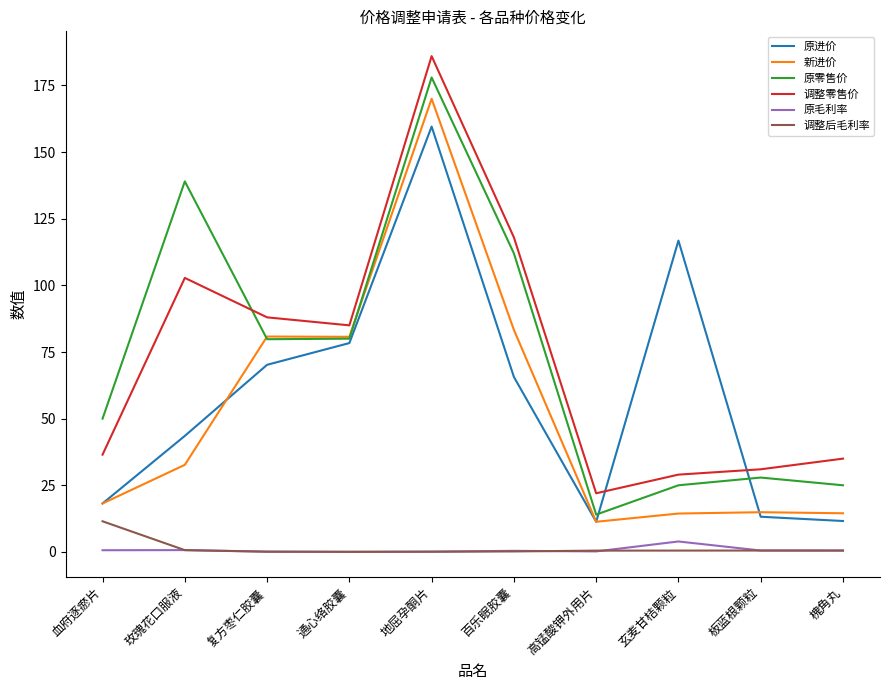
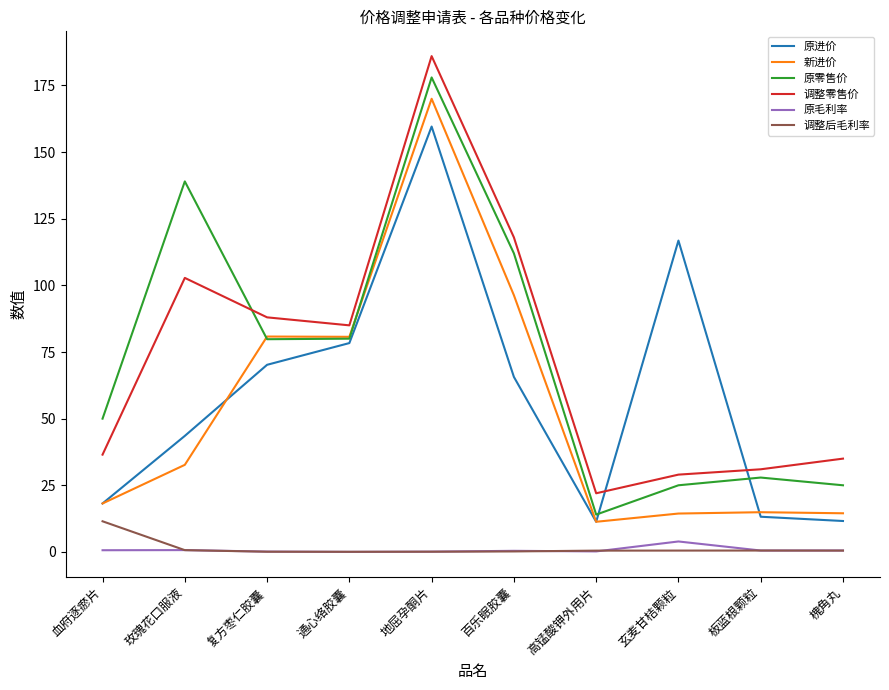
新进价, 百乐眠胶囊: 83 -> 96
